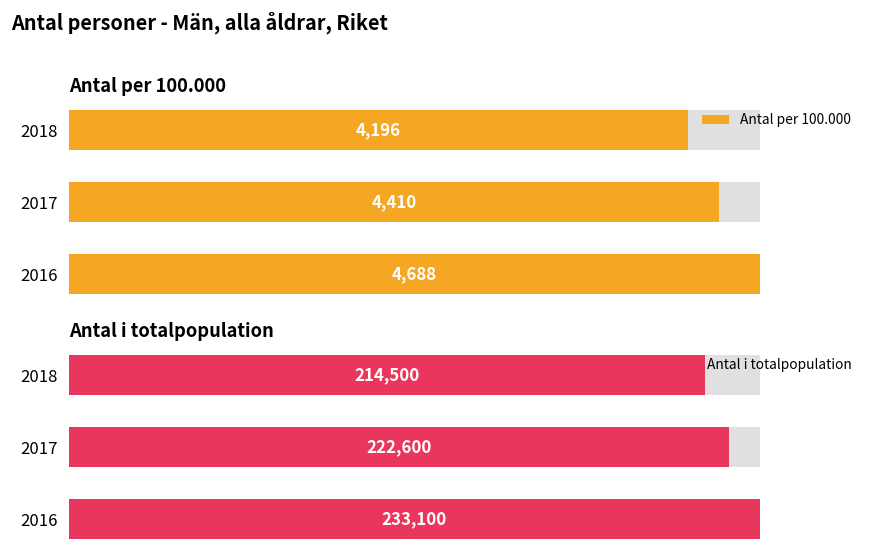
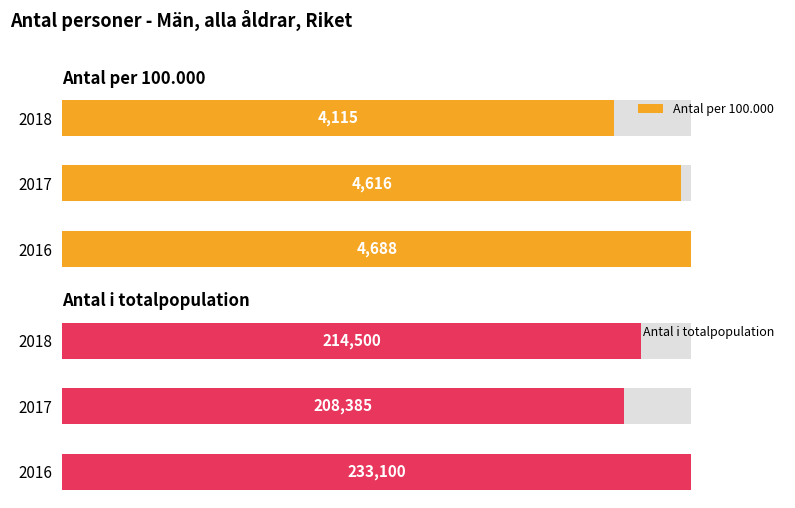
Antal per 100.000, Antal per 100.000, 2018: 4,196 -> 4,115
Antal per 100.000, Antal per 100.000, 2017: 4,410 -> 4,616
Antal i totalpopulation, Antal i totalpopulation, 2017: 222,600 -> 208,385
